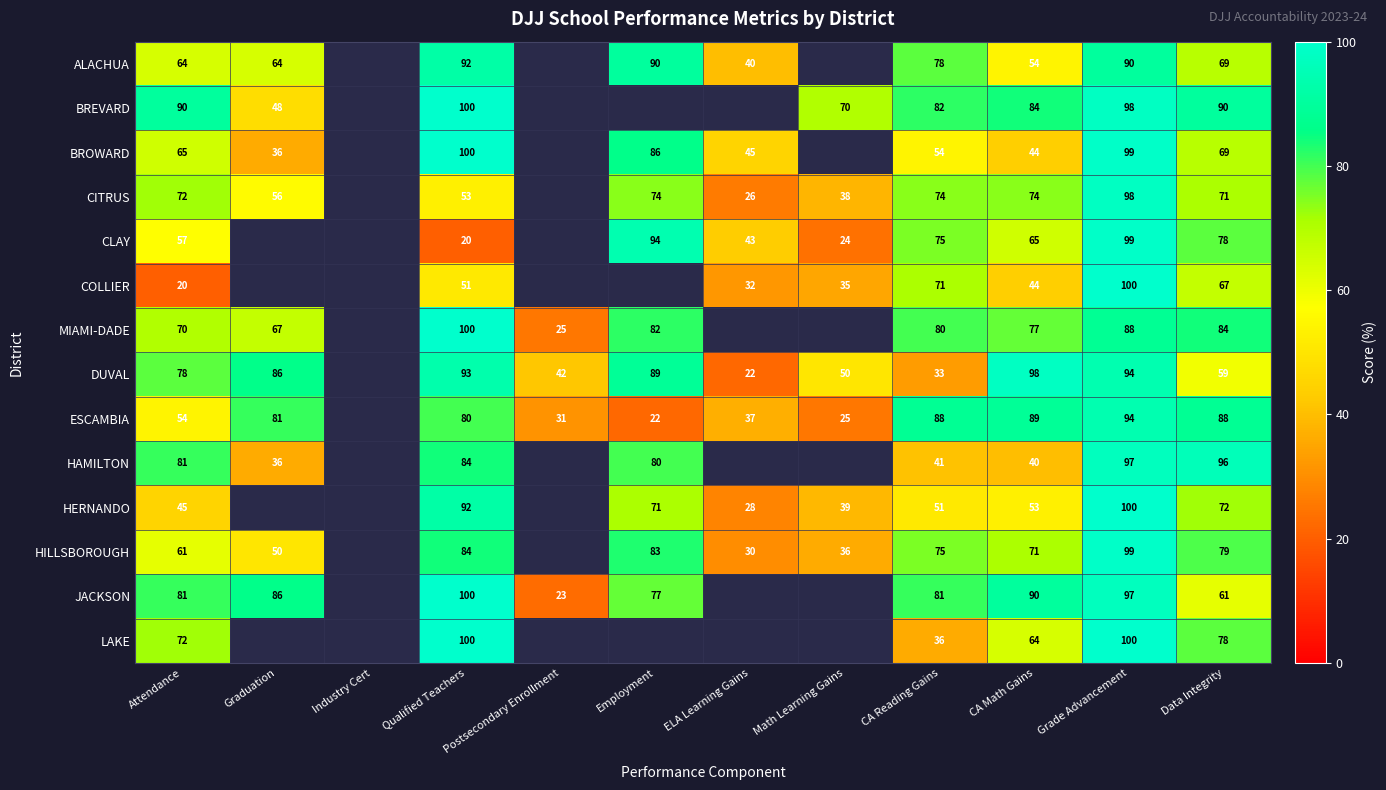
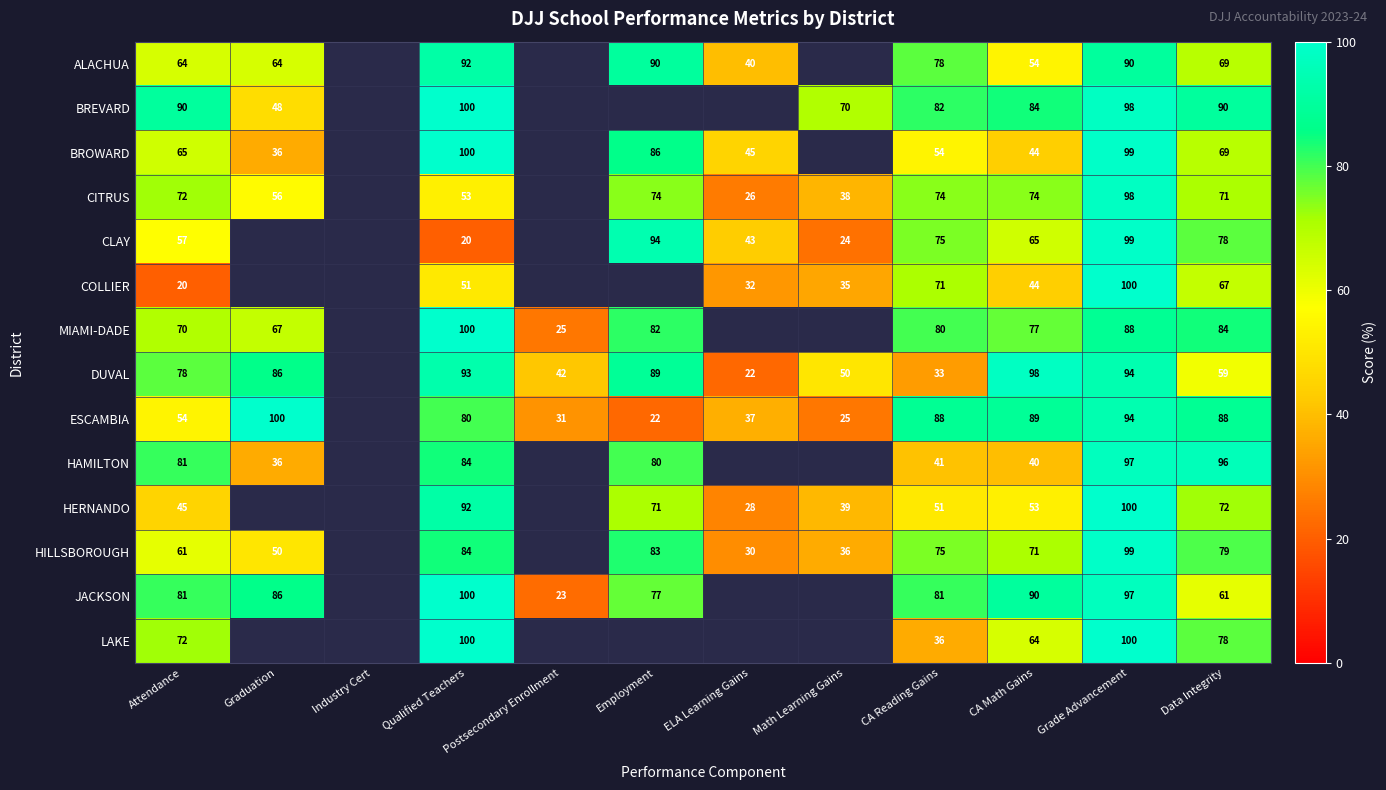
ESCAMBIA, Graduation: 81 -> 100
